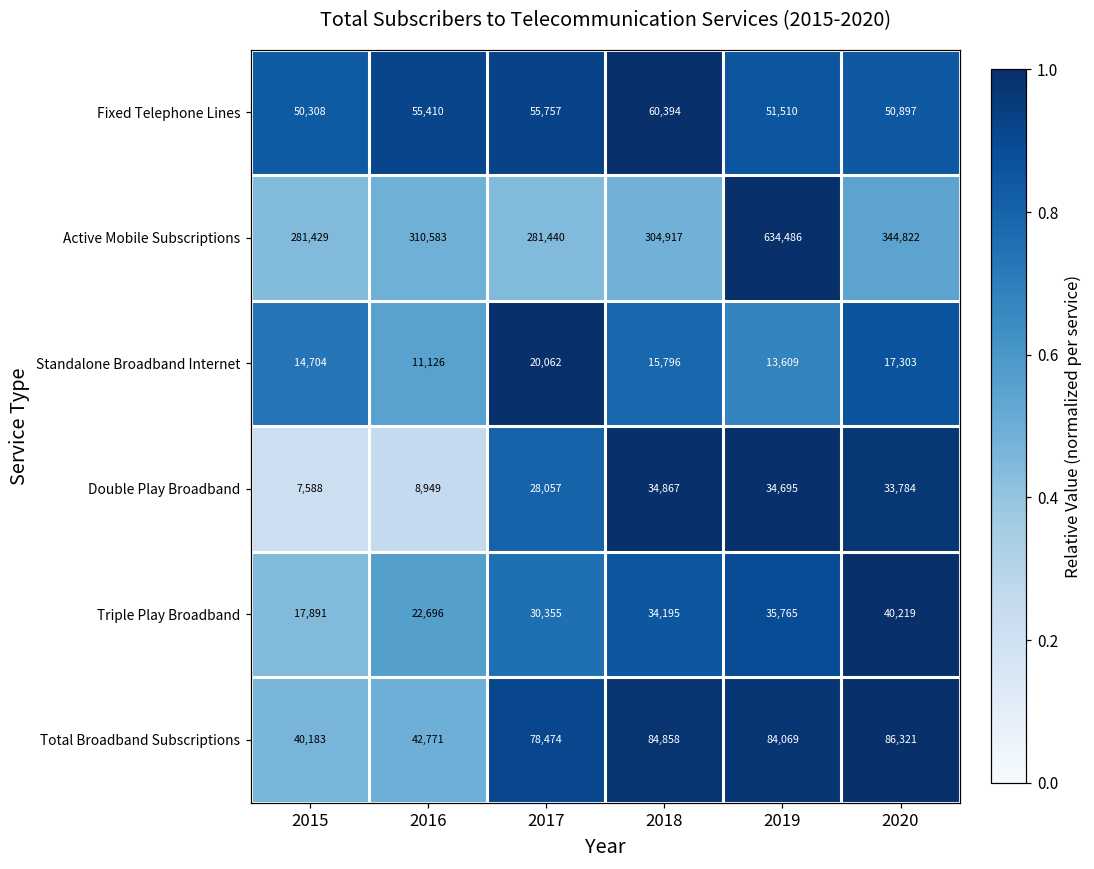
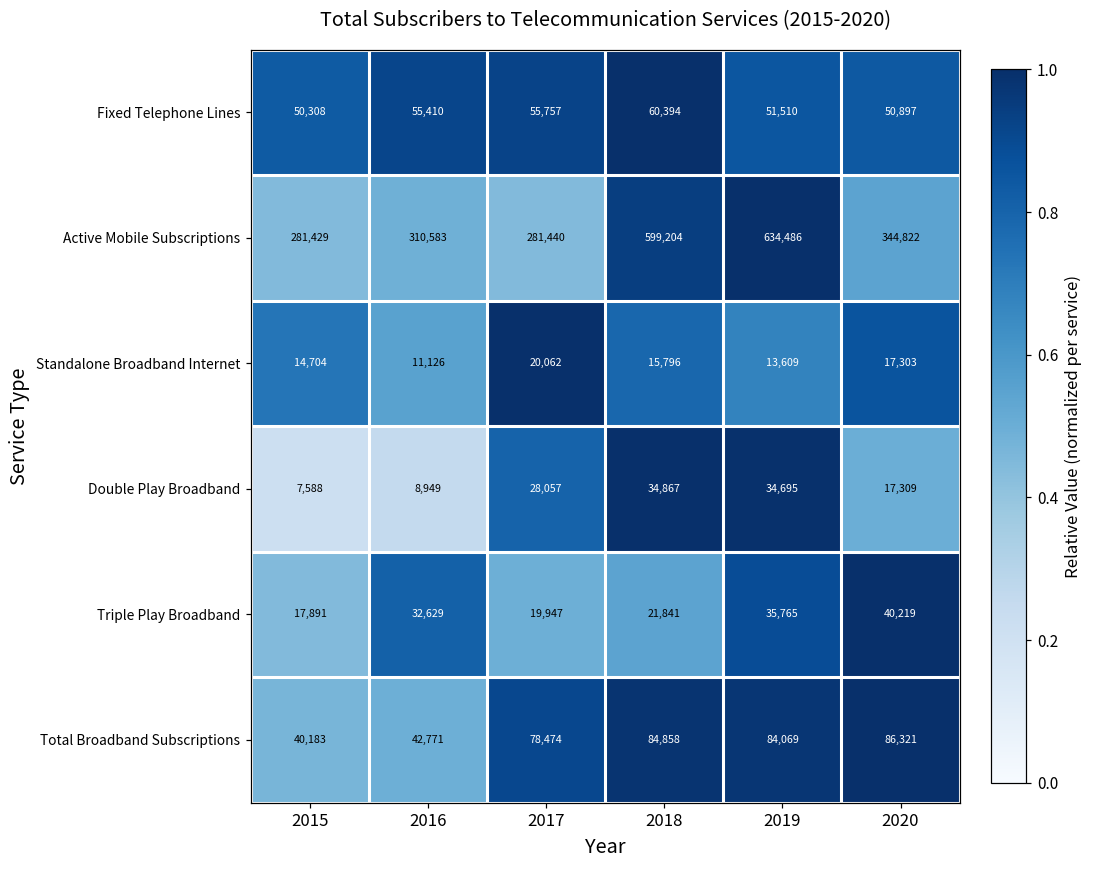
Active Mobile Subscriptions, 2018: 304,917 -> 599,204
Double Play Broadband, 2020: 33,784 -> 17,309
Triple Play Broadband, 2016: 22,696 -> 32,629
Triple Play Broadband, 2017: 30,355 -> 19,947
Triple Play Broadband, 2018: 34,195 -> 21,841
